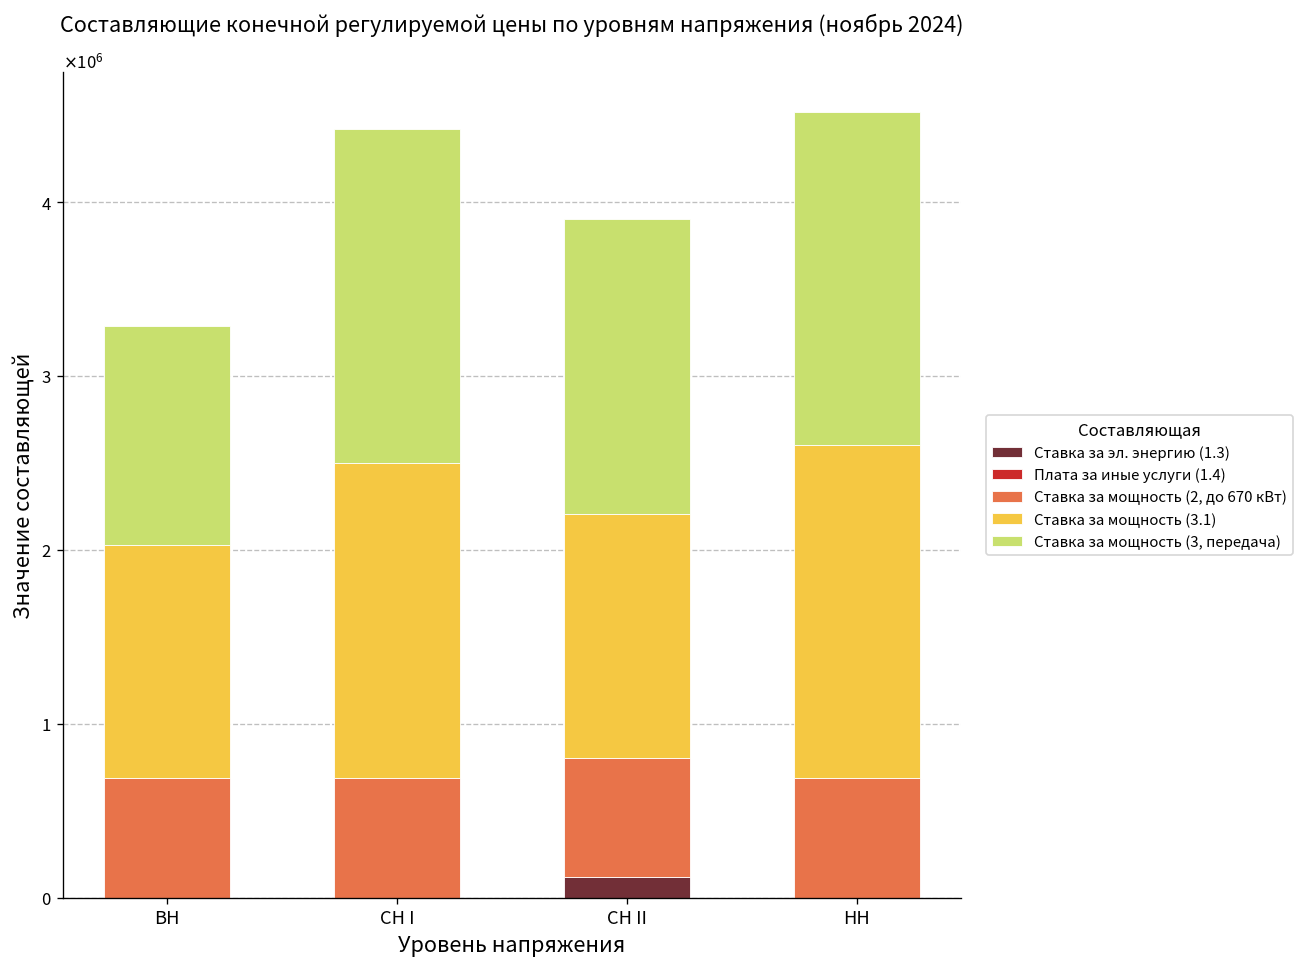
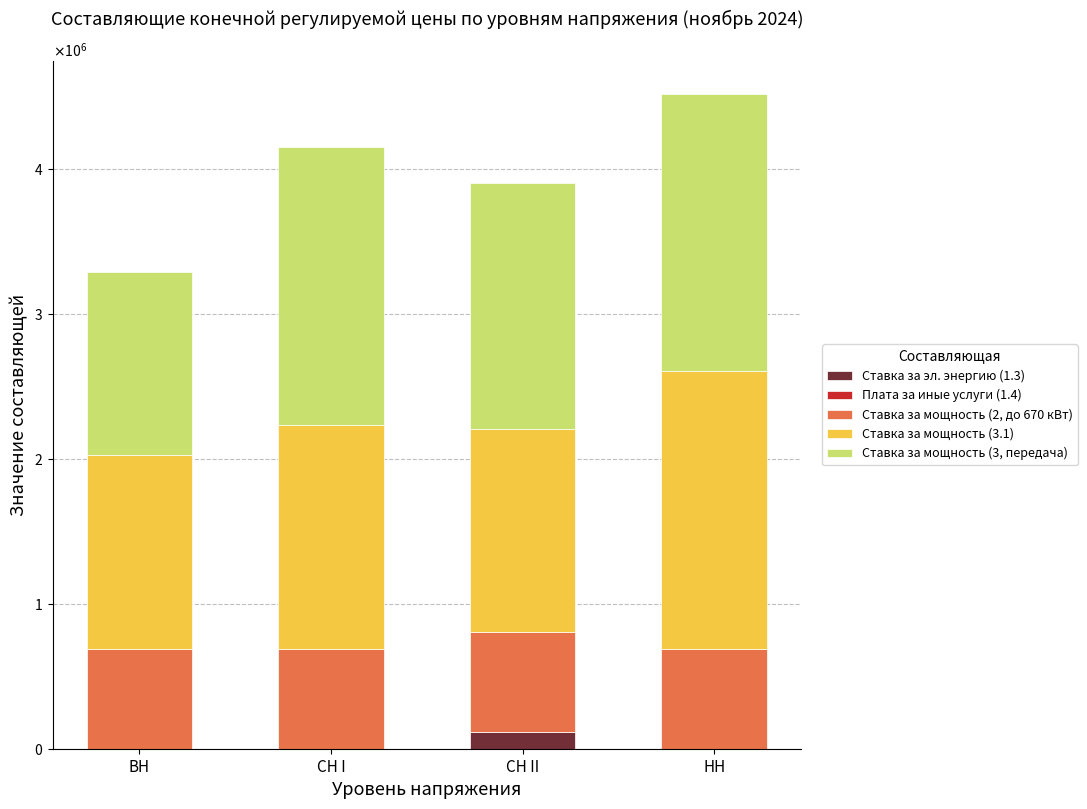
Ставка за мощность (3.1), СН I: 1810000 -> 1540000
